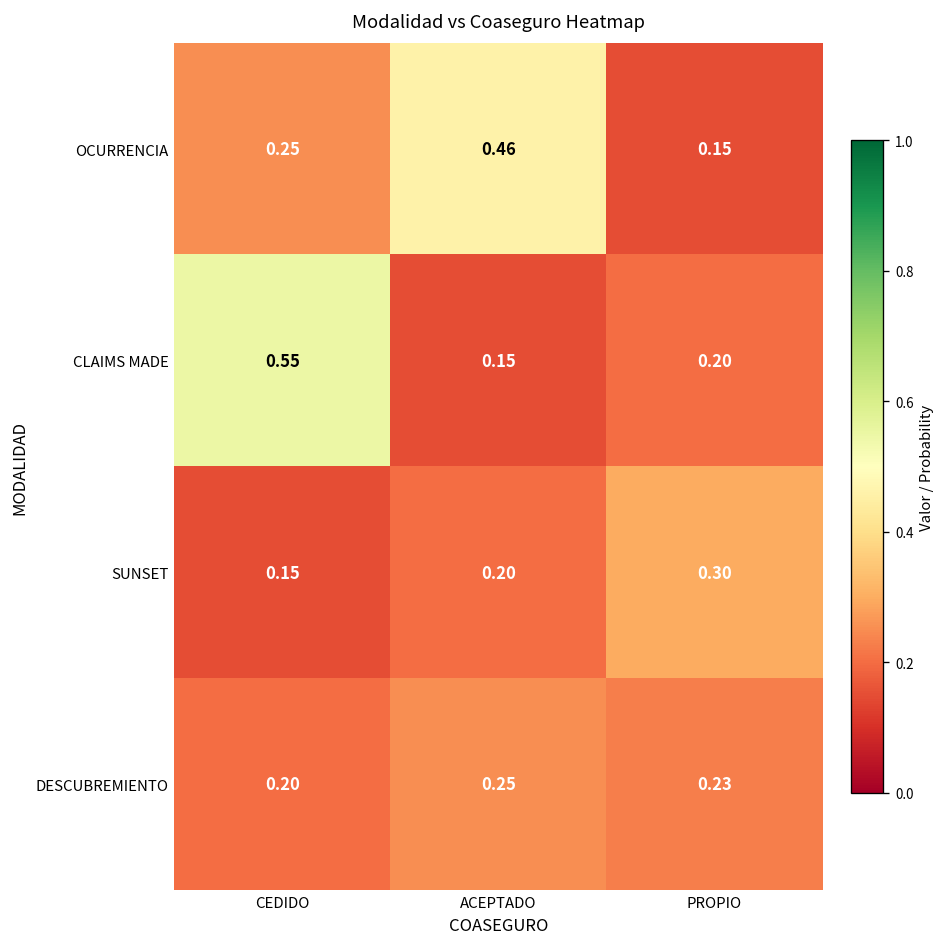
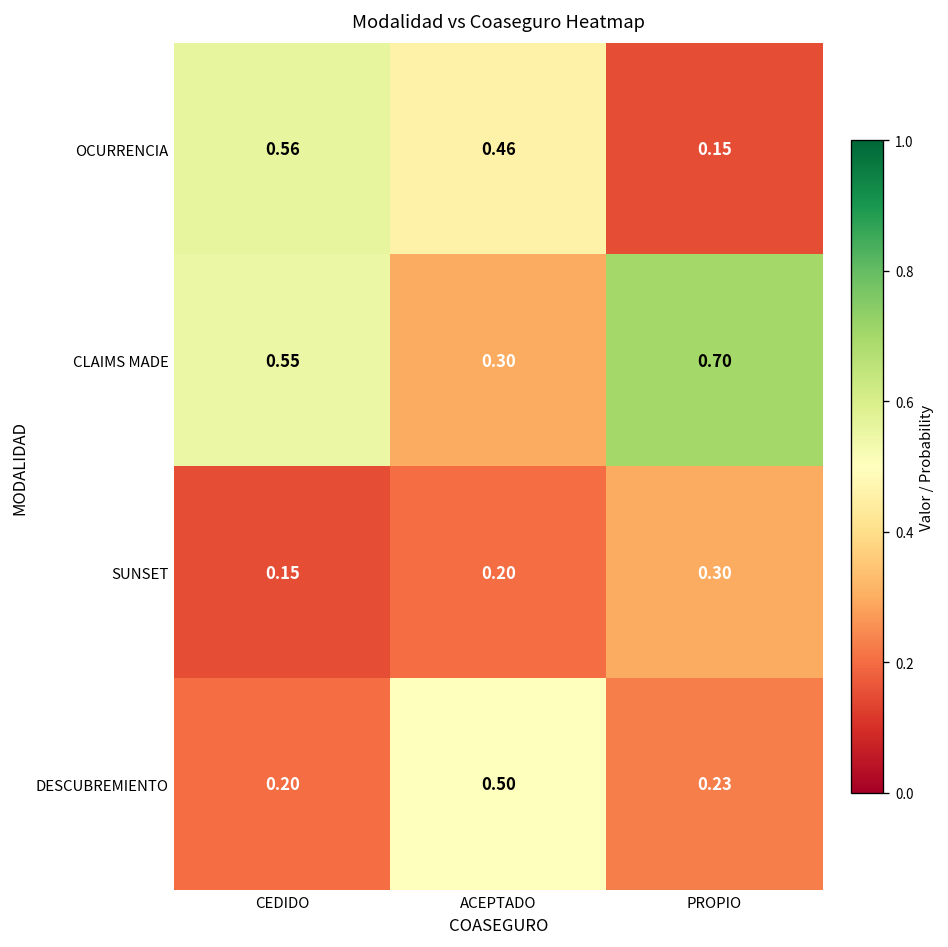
OCURRENCIA, CEDIDO: 0.25 -> 0.56
CLAIMS MADE, ACEPTADO: 0.15 -> 0.30
CLAIMS MADE, PROPIO: 0.20 -> 0.70
DESCUBREMIENTO, ACEPTADO: 0.25 -> 0.50
